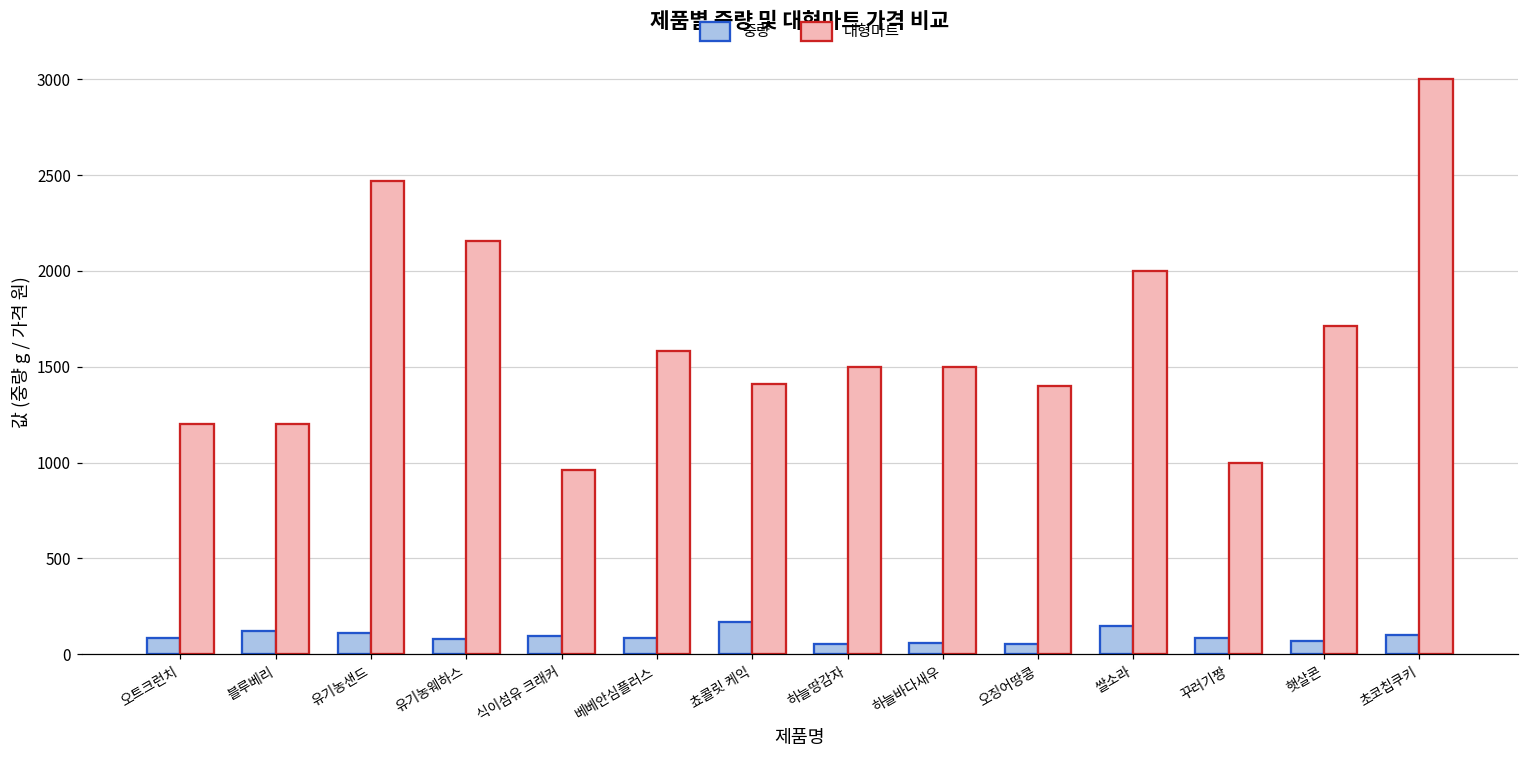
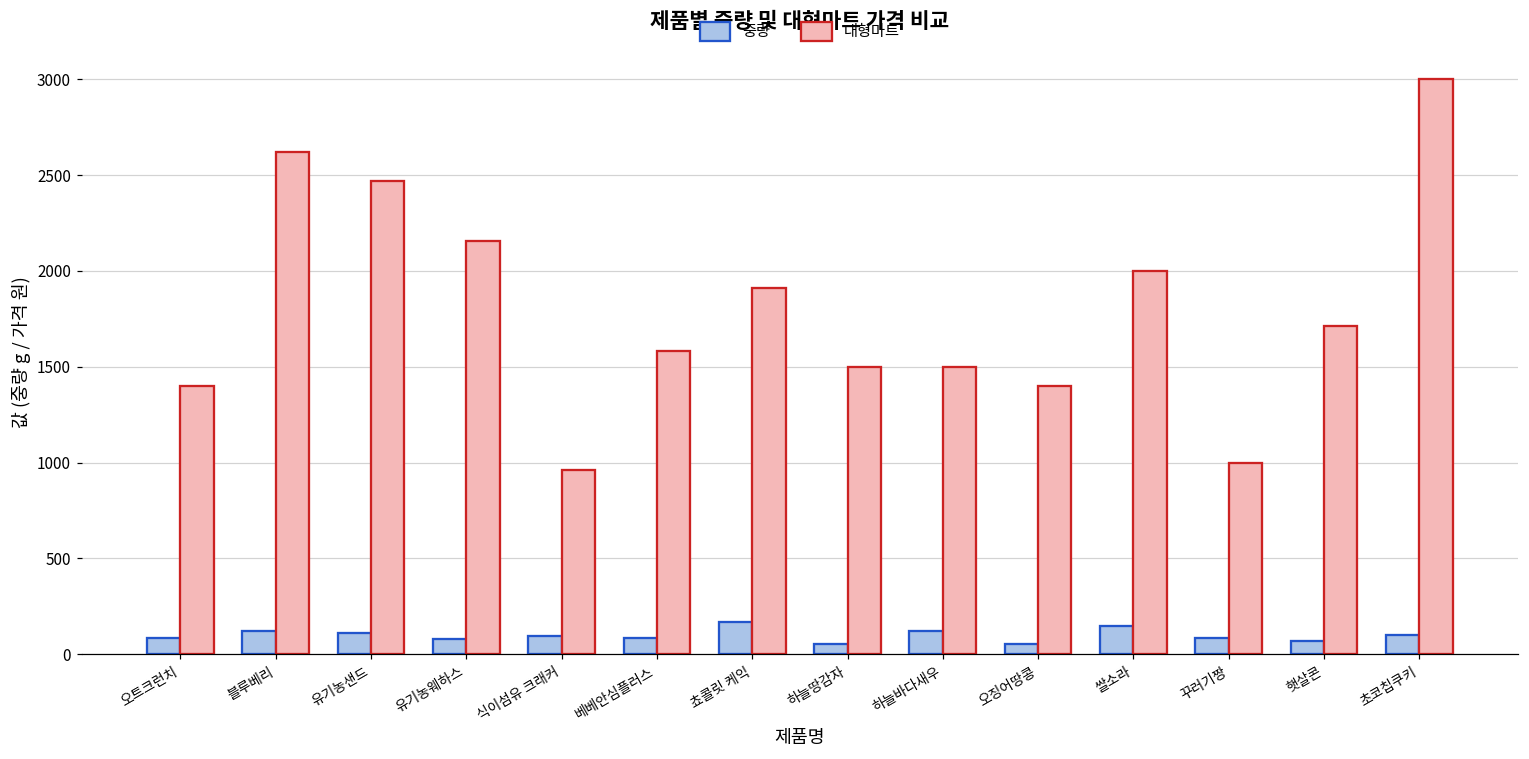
대형마트, 오트크런치: 1200 -> 1400
대형마트, 블루베리: 1200 -> 2620
대형마트, 쵸콜릿 케익: 1410 -> 1910
중량, 하늘바다새우: 60 -> 120
